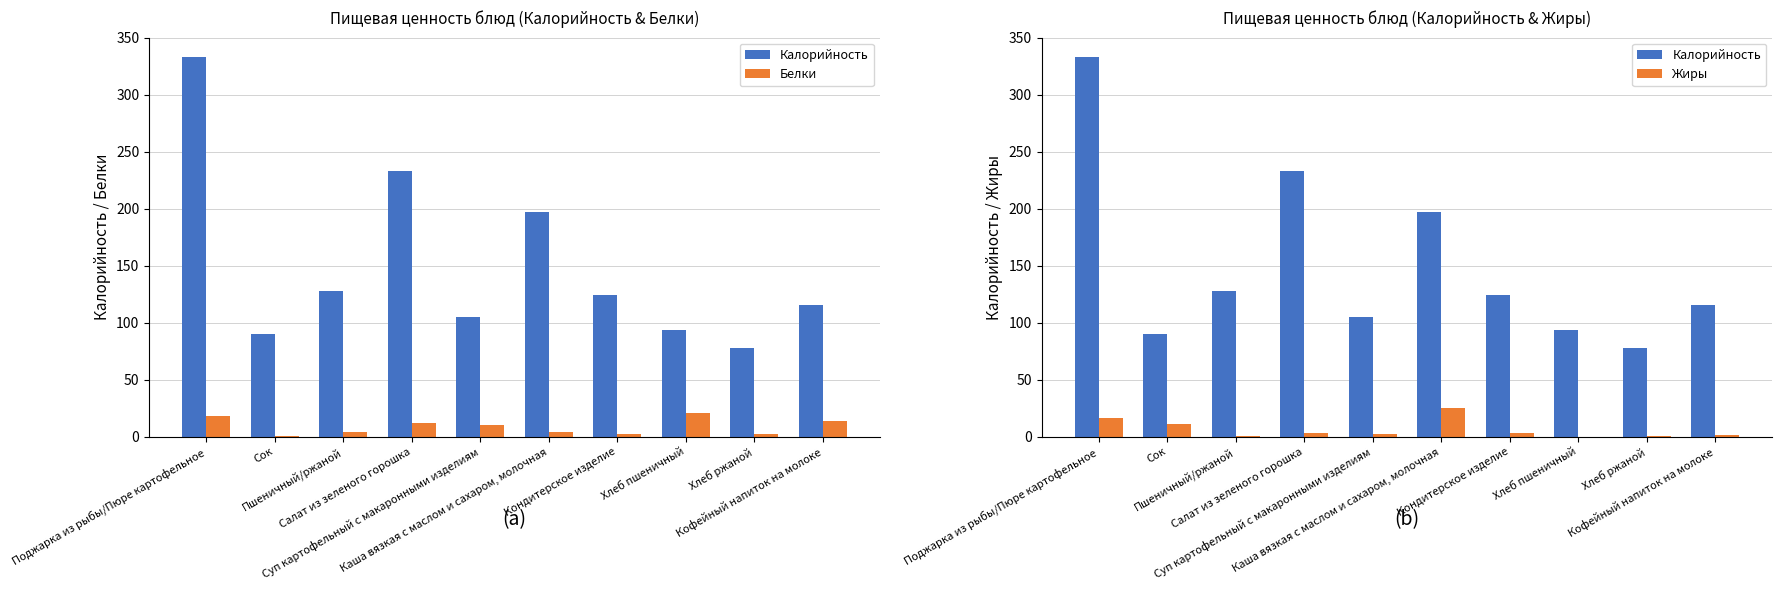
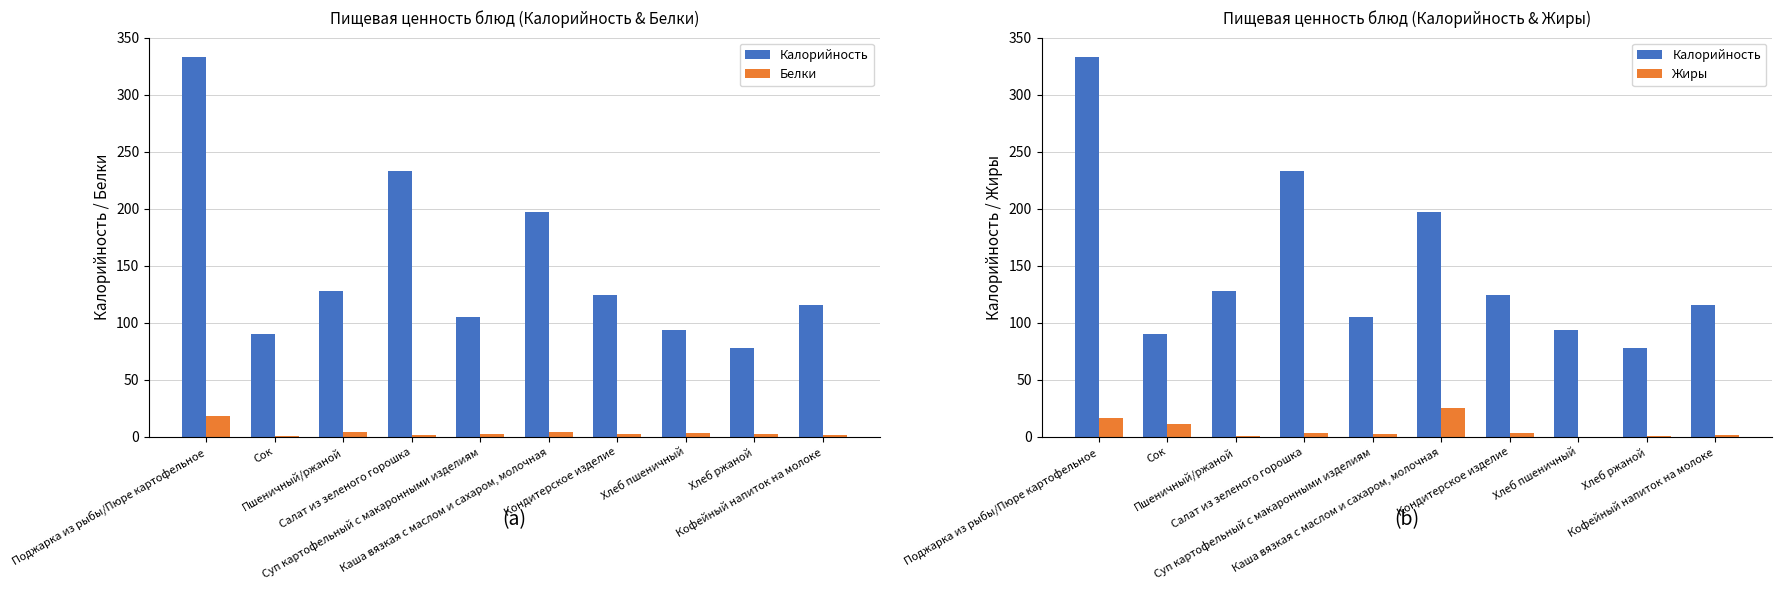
Пищевая ценность блюд (Калорийность & Белки), Белки, Салат из зеленого горошка: 12 -> 2
Пищевая ценность блюд (Калорийность & Белки), Белки, Суп картофельный с макаронными изделиям: 10 -> 3
Пищевая ценность блюд (Калорийность & Белки), Белки, Хлеб пшеничный: 21 -> 3
Пищевая ценность блюд (Калорийность & Белки), Белки, Кофейный напиток на молоке: 14 -> 1
